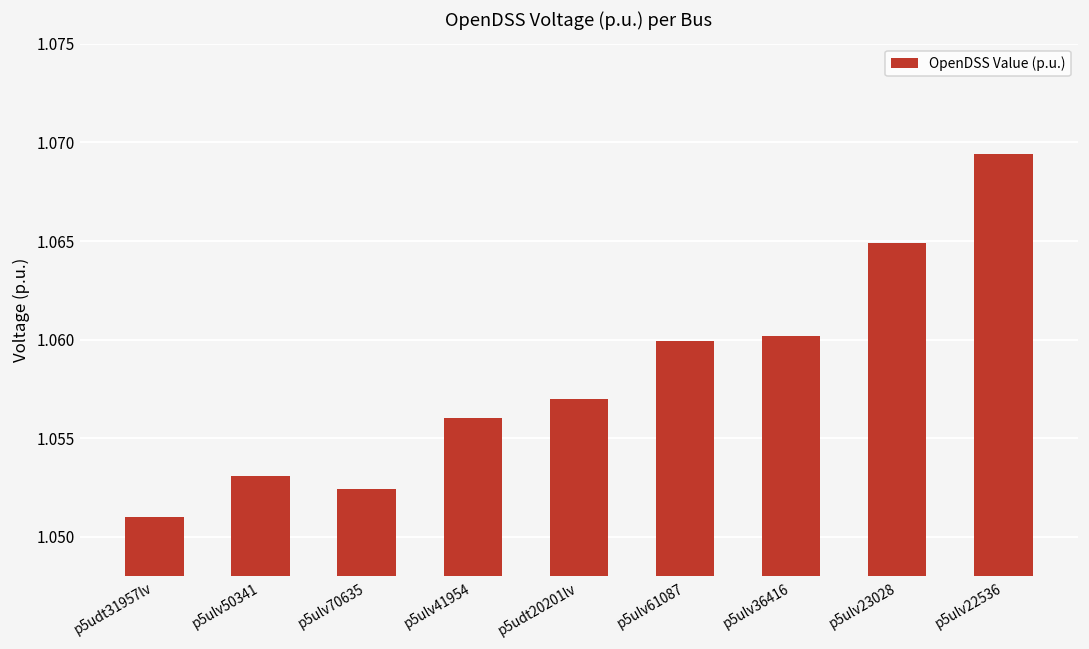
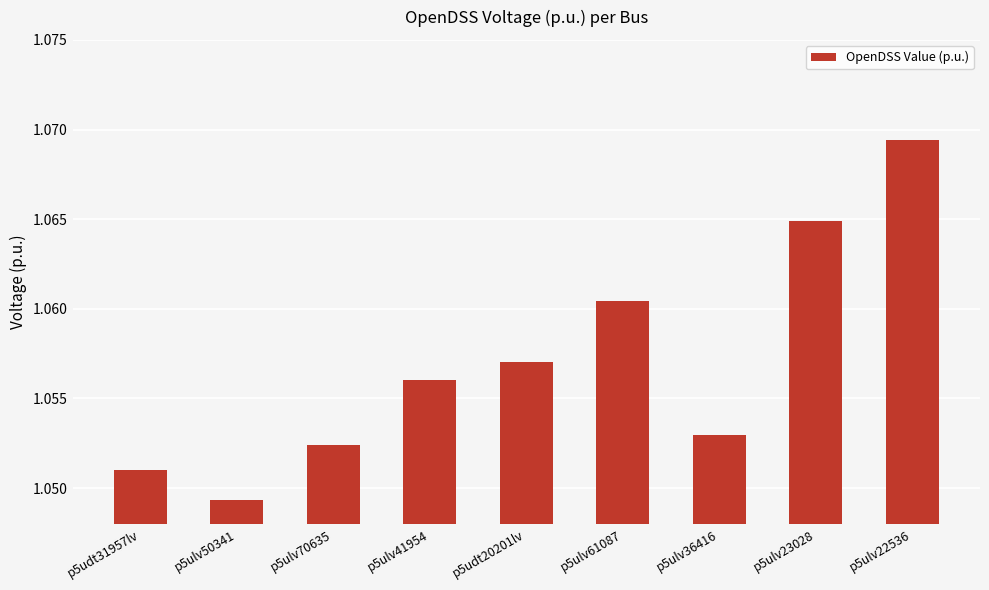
p5ulv50341: 1.0531 -> 1.0494
p5ulv61087: 1.0599 -> 1.0604
p5ulv36416: 1.0602 -> 1.0529
